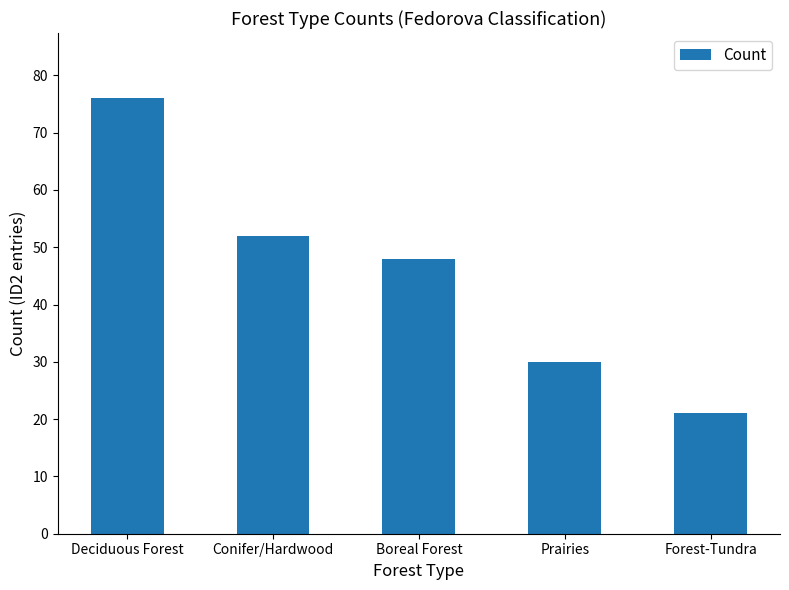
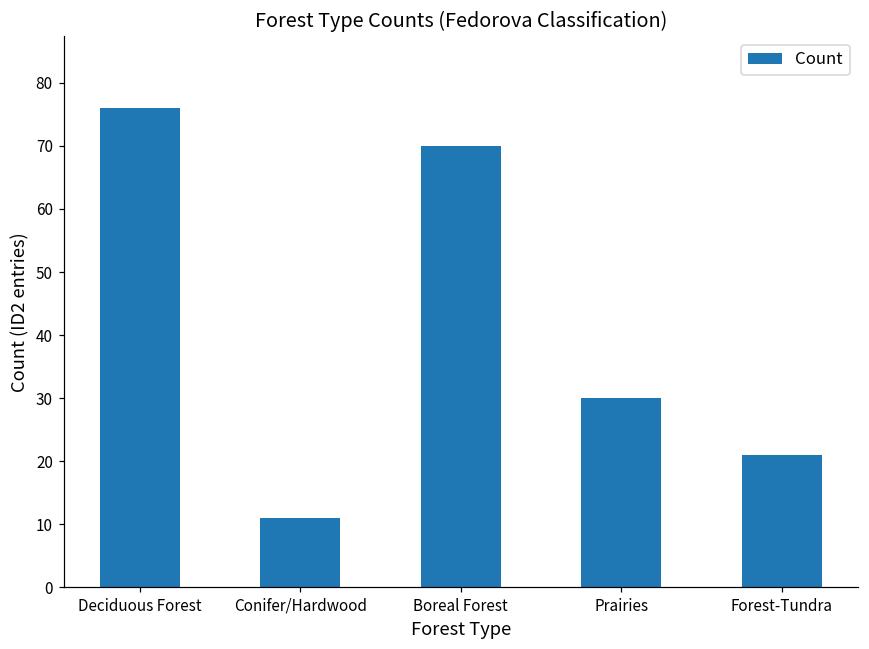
Conifer/Hardwood: 52 -> 11
Boreal Forest: 48 -> 70
